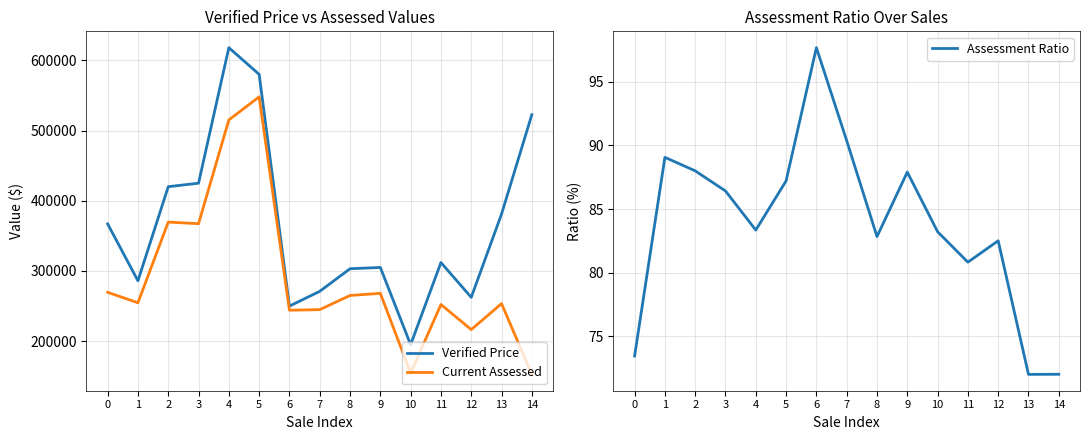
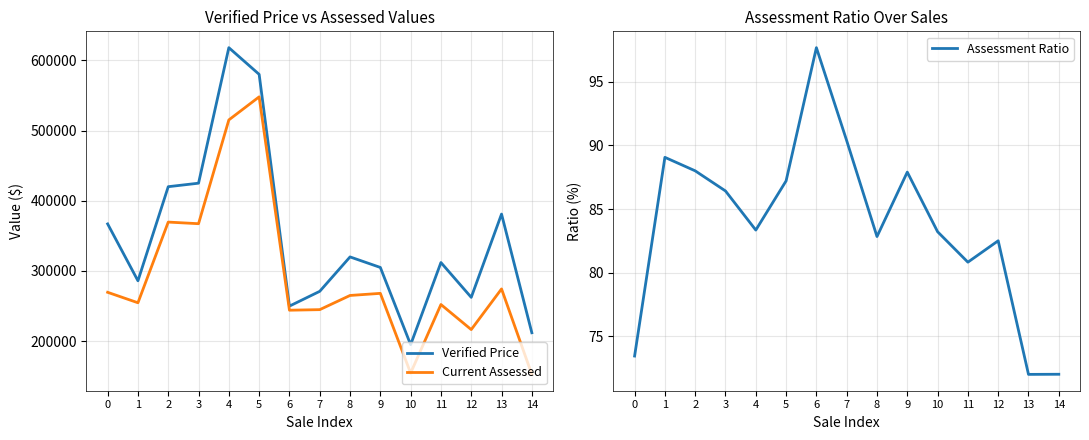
Verified Price vs Assessed Values, Verified Price, 8: 300000 -> 320000
Verified Price vs Assessed Values, Current Assessed, 13: 250000 -> 270000
Verified Price vs Assessed Values, Verified Price, 14: 520000 -> 210000
